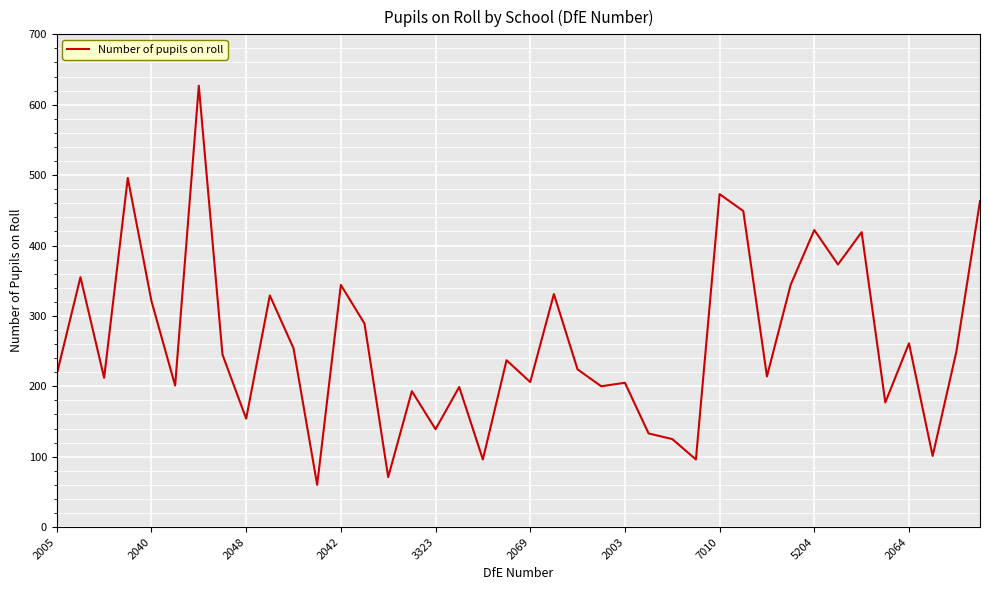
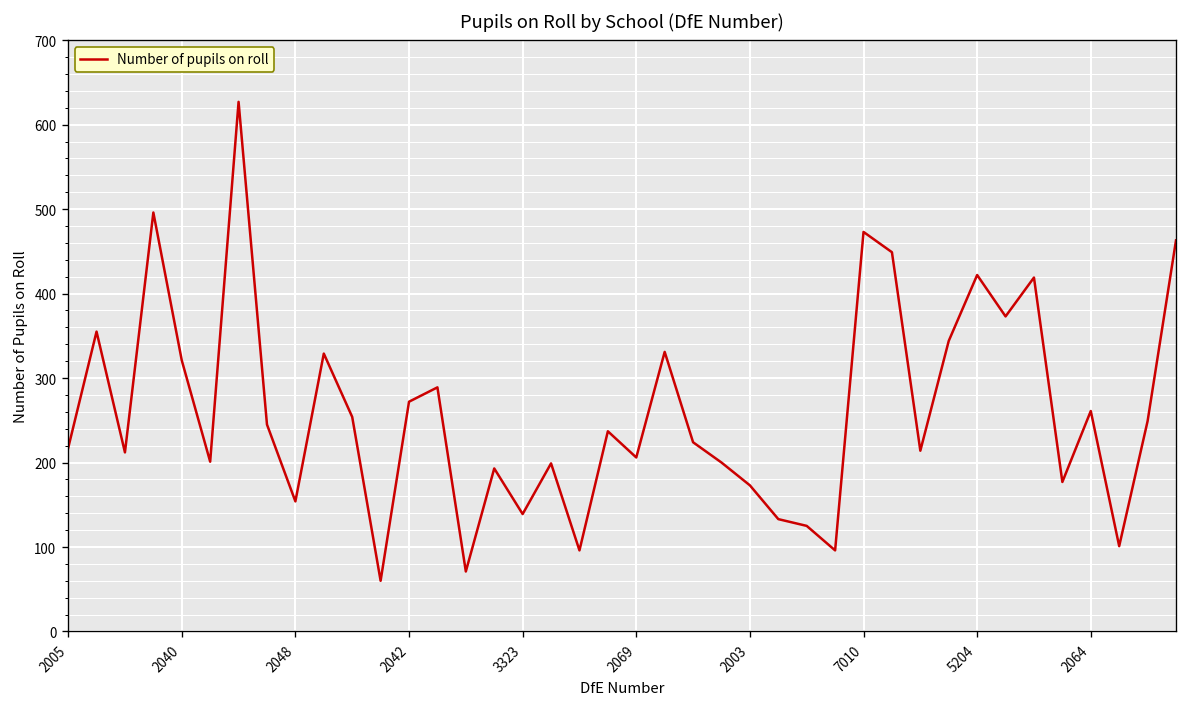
2042: 340 -> 270
2003: 210 -> 170
